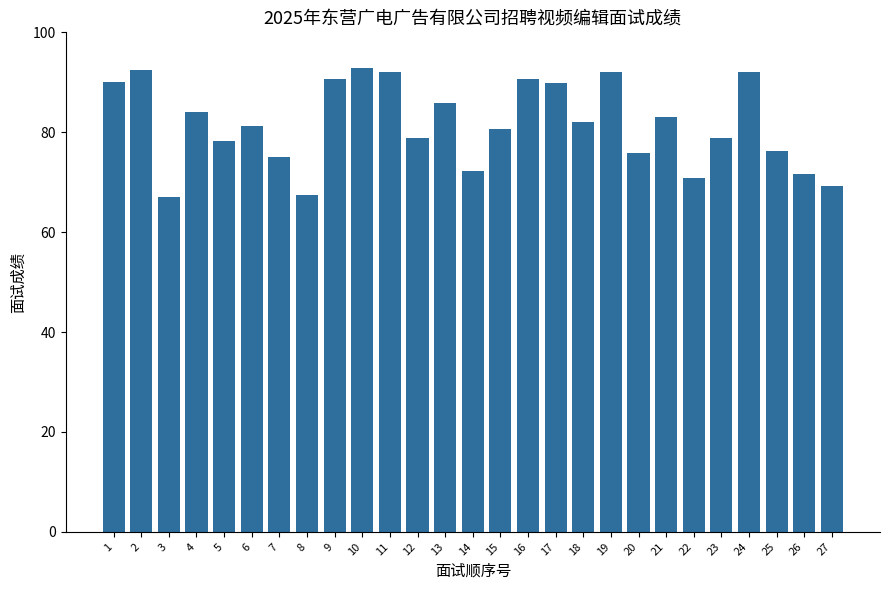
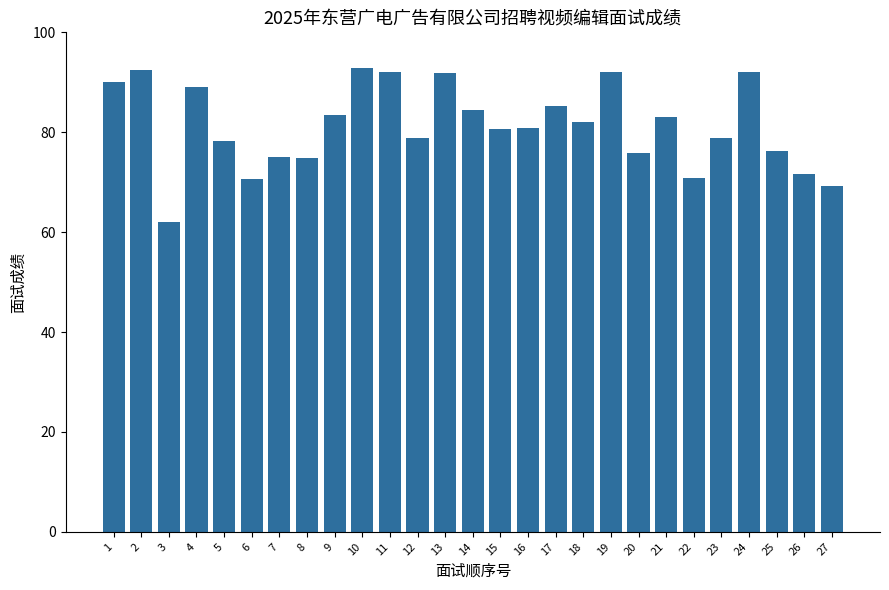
3: 67 -> 62
4: 84 -> 89
6: 81 -> 71
8: 67 -> 75
9: 91 -> 83
13: 86 -> 92
14: 72 -> 84
16: 91 -> 81
17: 90 -> 85
